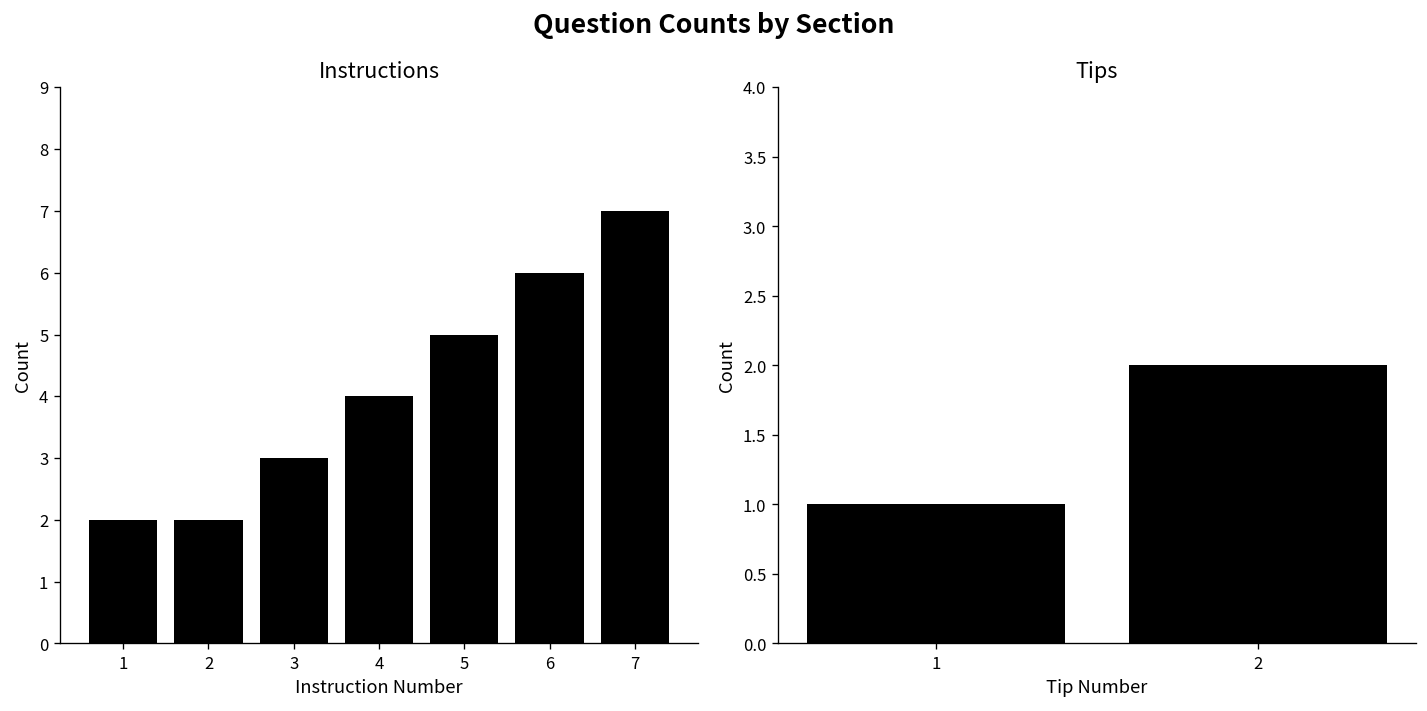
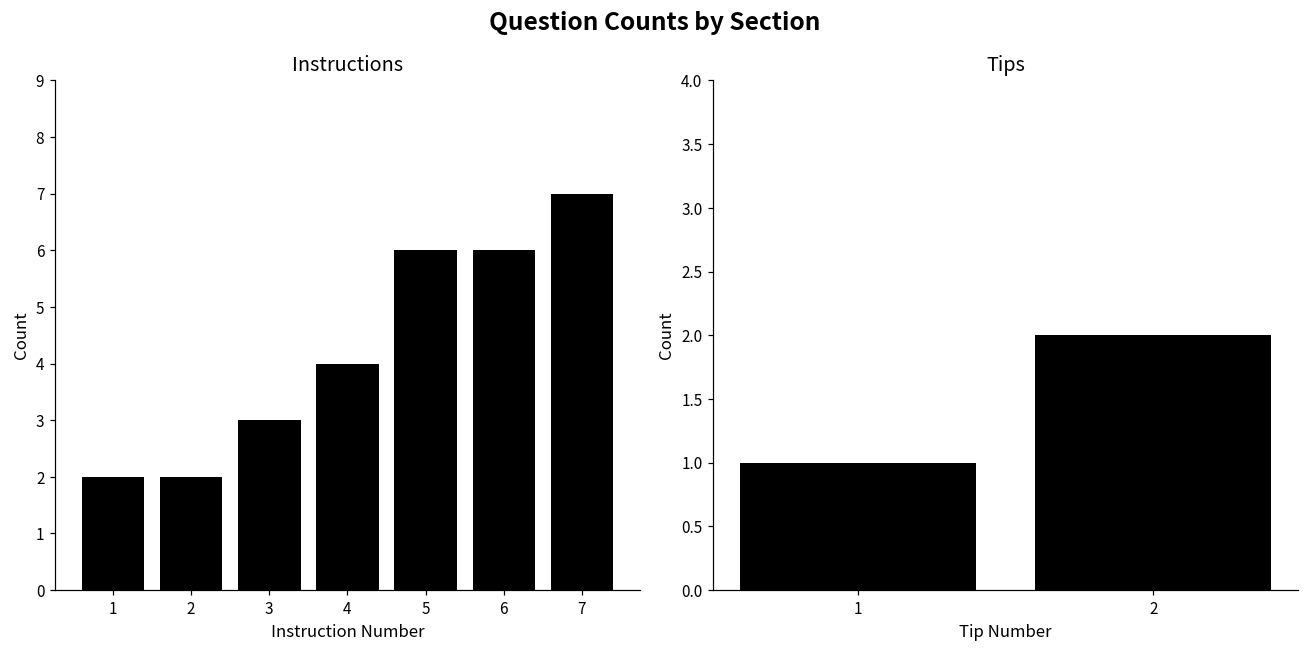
Instructions, 5: 5 -> 6
